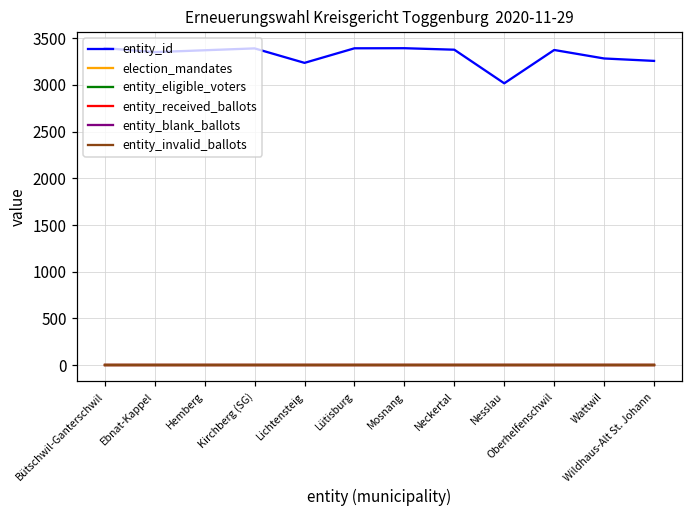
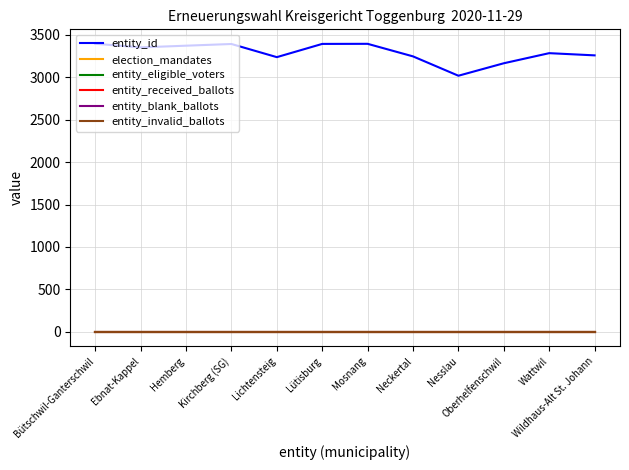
entity_id, Neckertal: 3400 -> 3200
entity_id, Oberhelfenschwil: 3400 -> 3200
